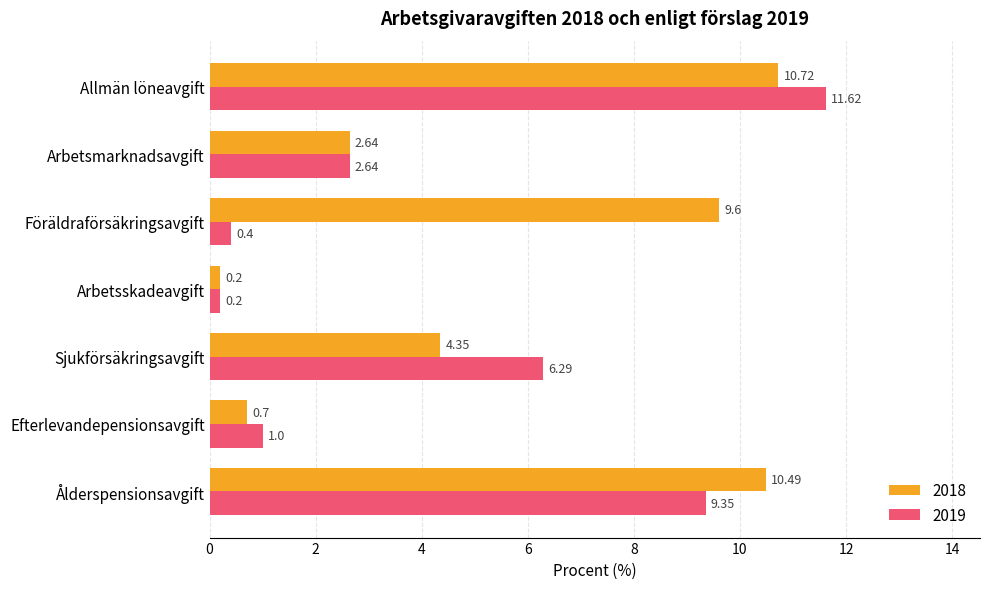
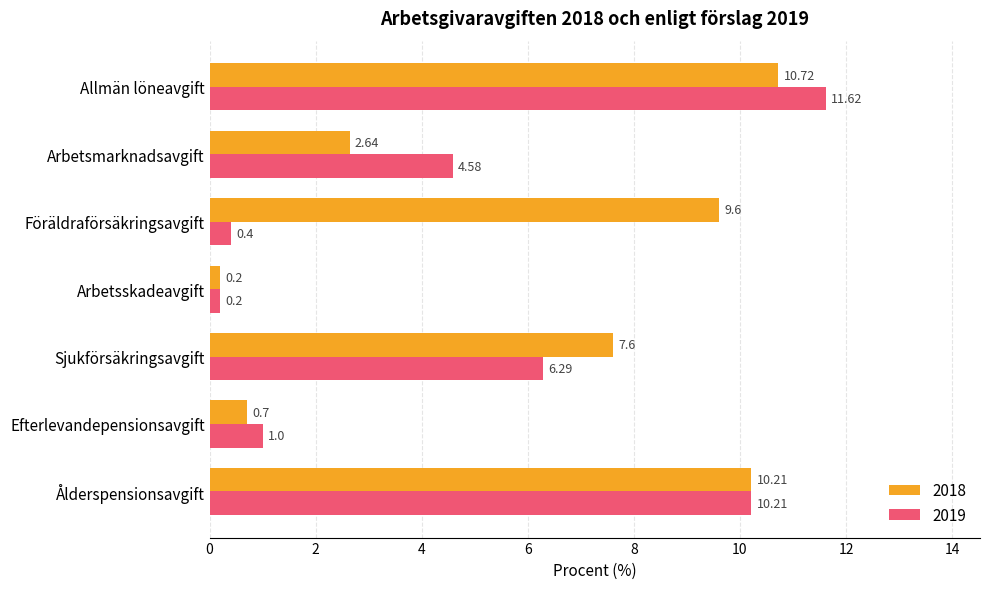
2019, Arbetsmarknadsavgift: 2.64 -> 4.58
2018, Sjukförsäkringsavgift: 4.35 -> 7.6
2018, Ålderspensionsavgift: 10.49 -> 10.21
2019, Ålderspensionsavgift: 9.35 -> 10.21
